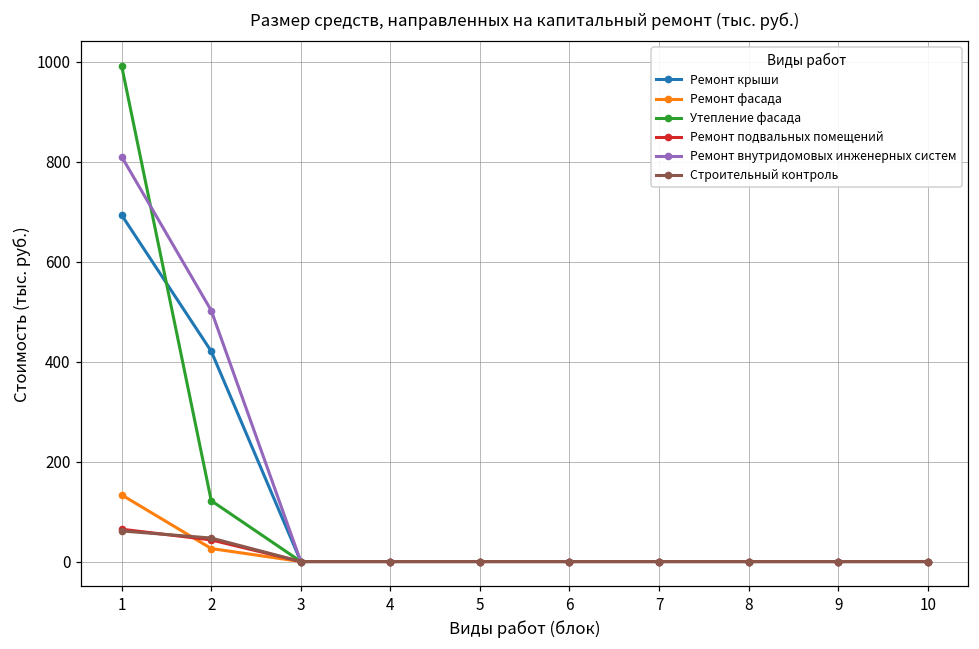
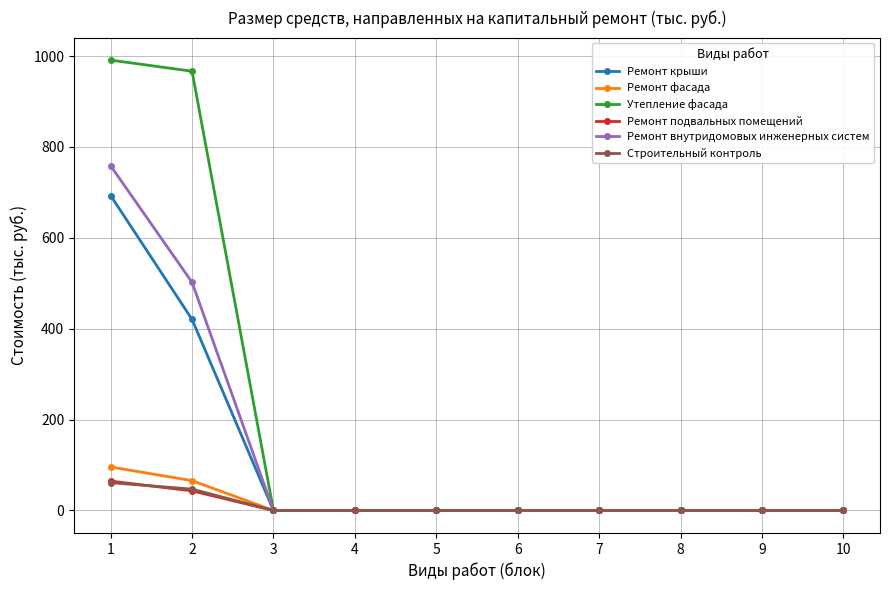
Ремонт фасада, 1: 130 -> 100
Ремонт внутридомовых инженерных систем, 1: 810 -> 760
Ремонт фасада, 2: 30 -> 70
Утепление фасада, 2: 120 -> 970
